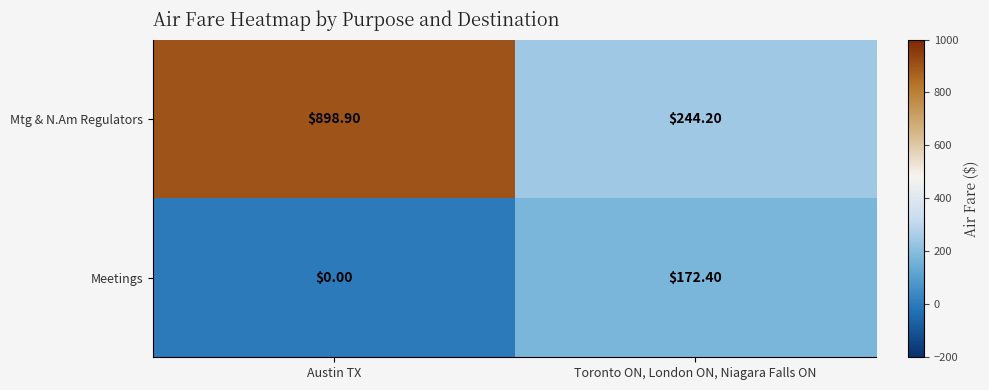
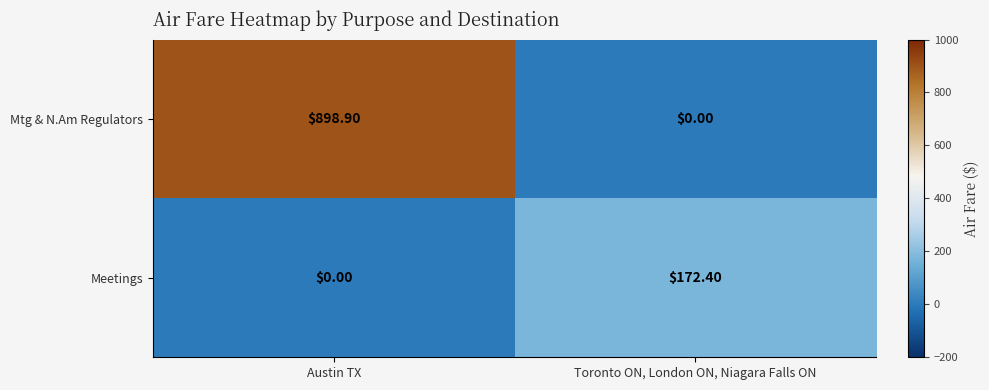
Mtg & N.Am Regulators, Toronto ON, London ON, Niagara Falls ON: $244.20 -> $0.00
